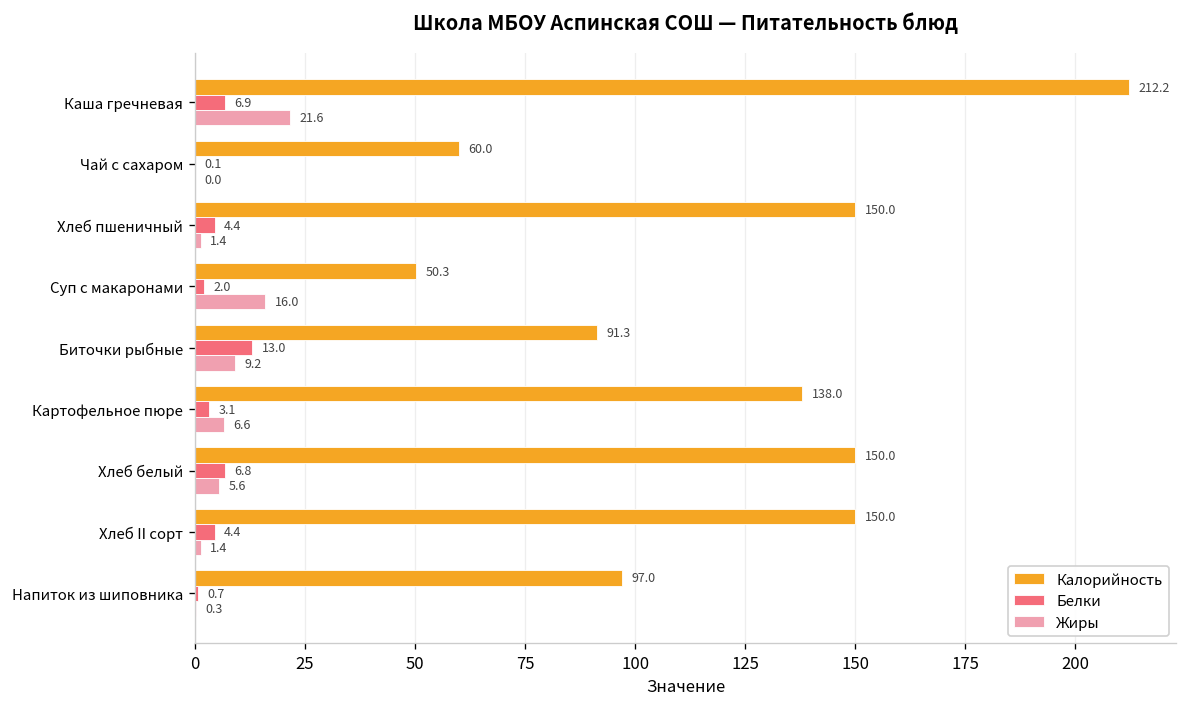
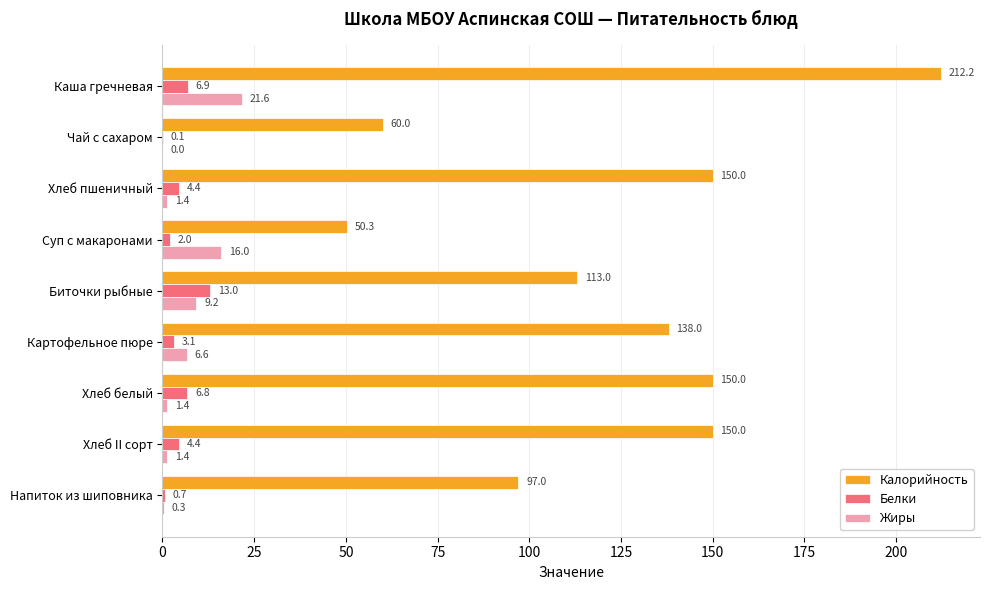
Калорийность, Биточки рыбные: 91.3 -> 113.0
Жиры, Хлеб белый: 5.6 -> 1.4
